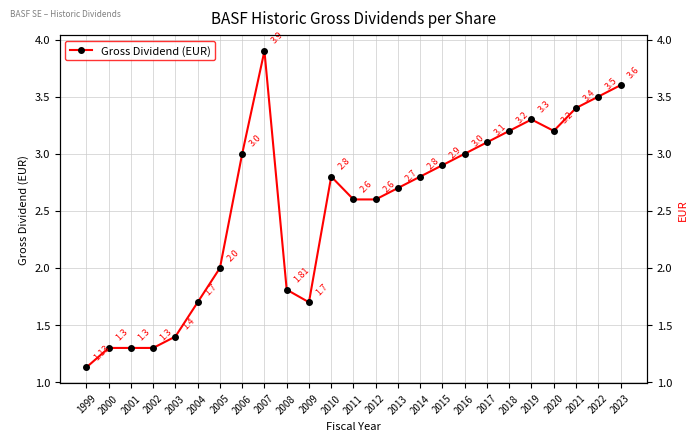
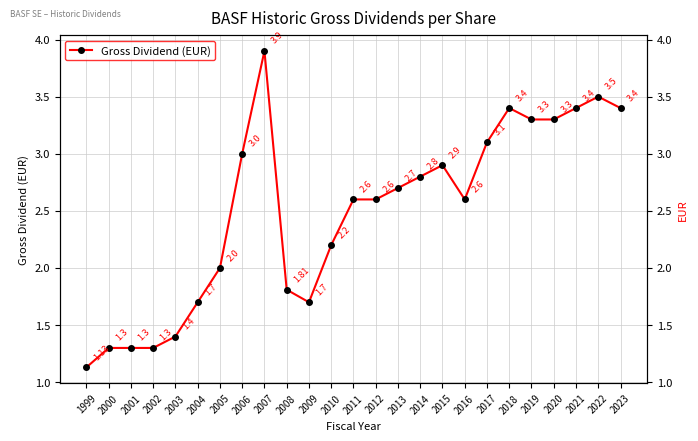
2010: 2.8 -> 2.2
2016: 3.0 -> 2.6
2018: 3.2 -> 3.4
2020: 3.2 -> 3.3
2023: 3.6 -> 3.4
